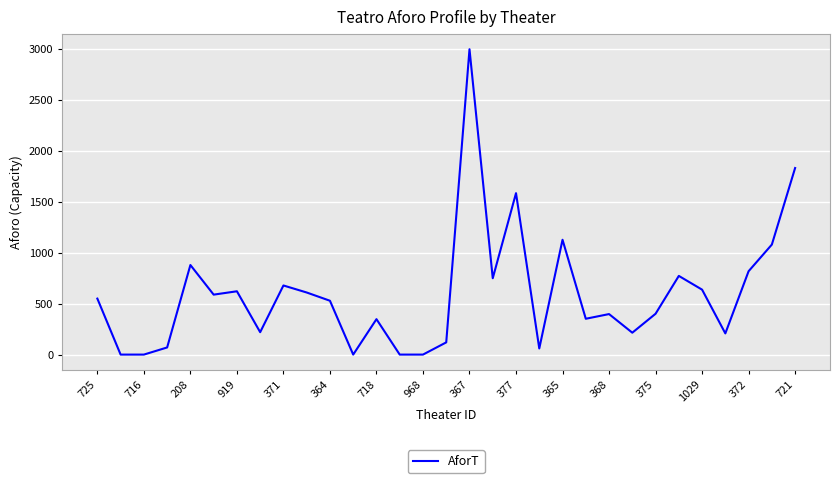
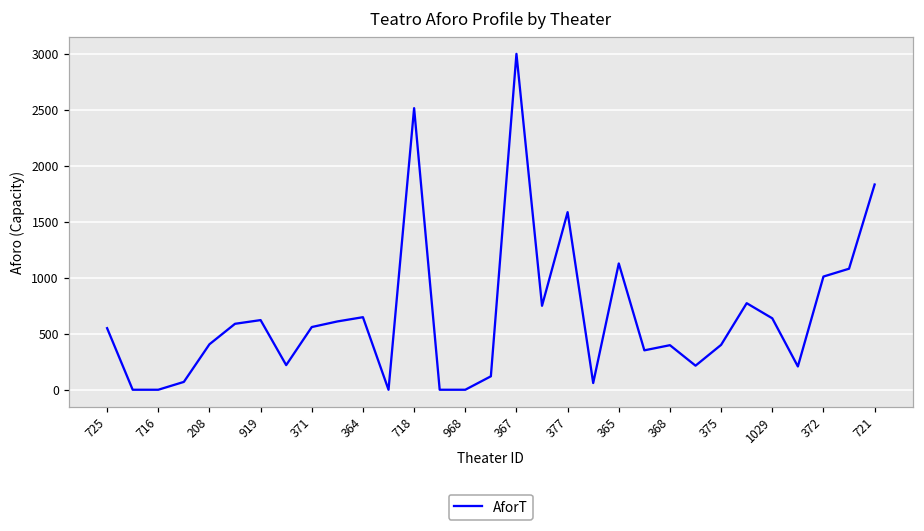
208: 880 -> 410
371: 680 -> 560
364: 530 -> 650
718: 350 -> 2520
372: 820 -> 1010
